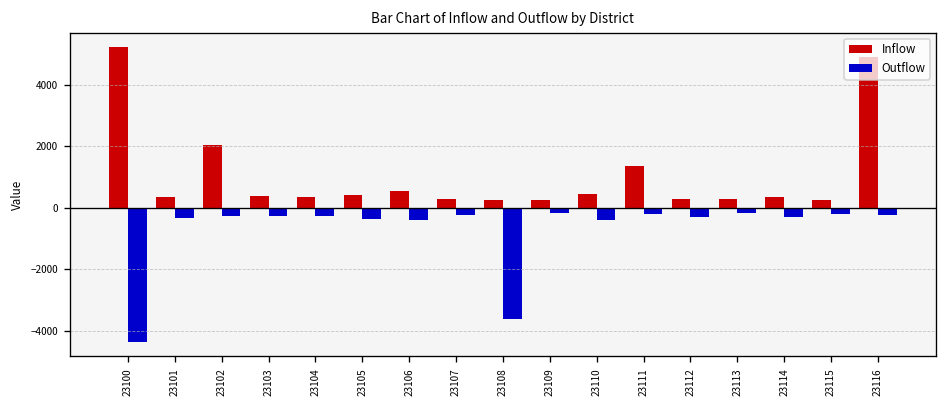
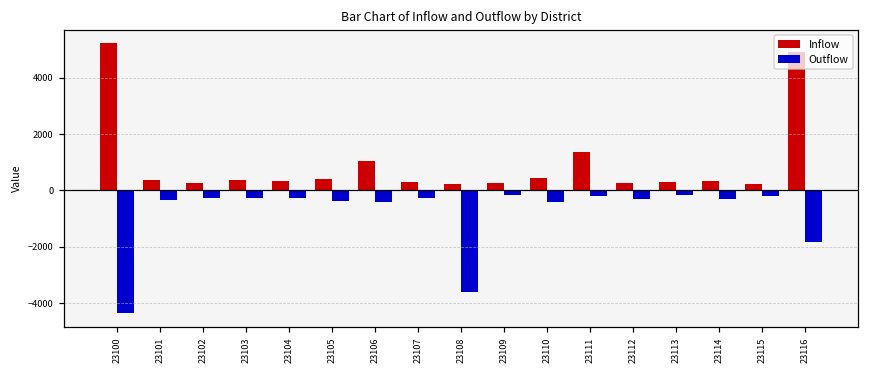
Inflow, 23102: 2000 -> 300
Inflow, 23106: 500 -> 1000
Outflow, 23116: -200 -> -1800
